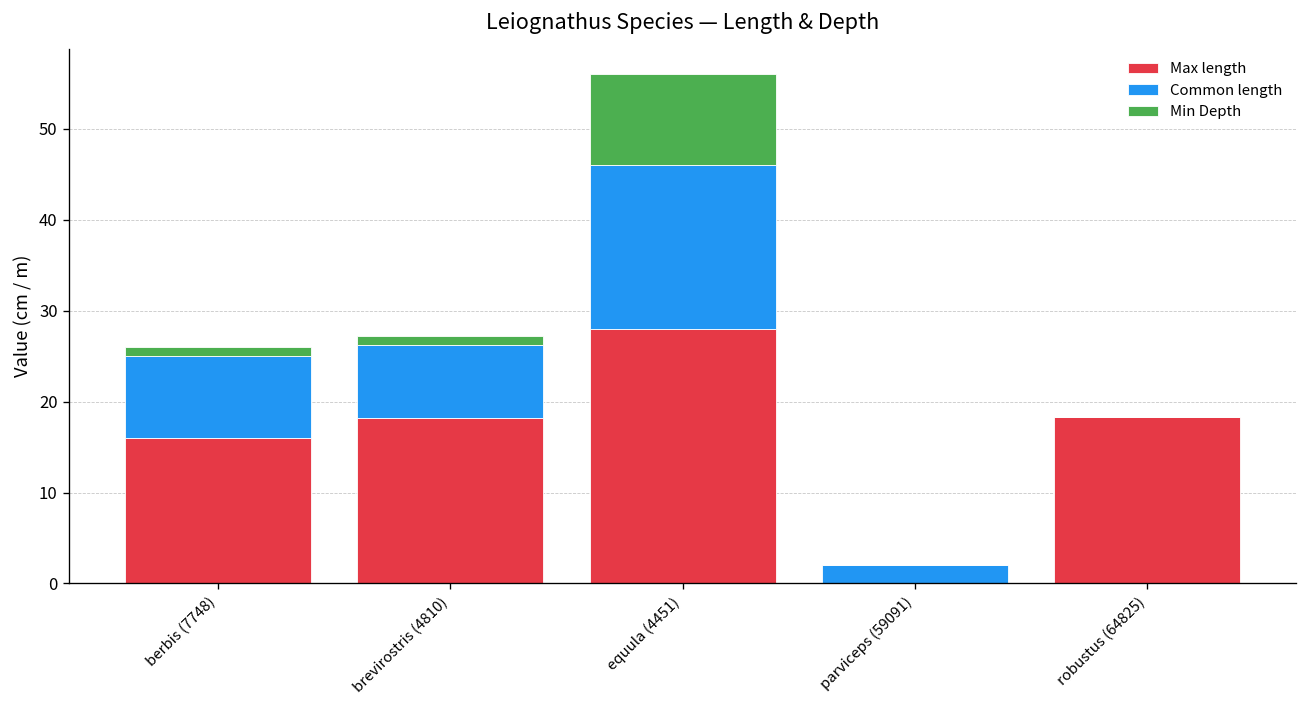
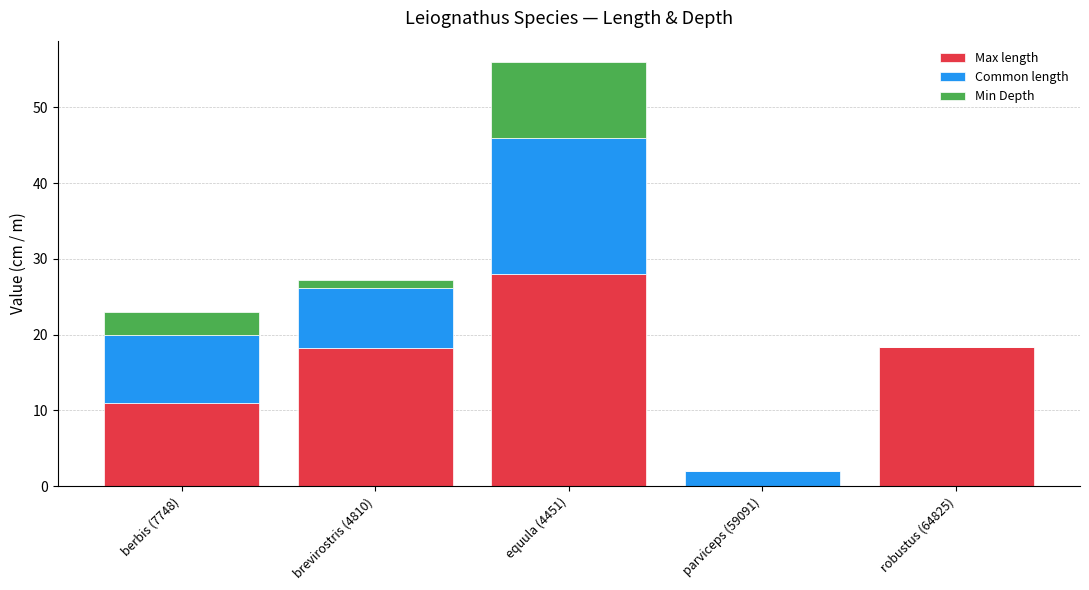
Max length, berbis (7748): 16 -> 11
Min Depth, berbis (7748): 1 -> 3
